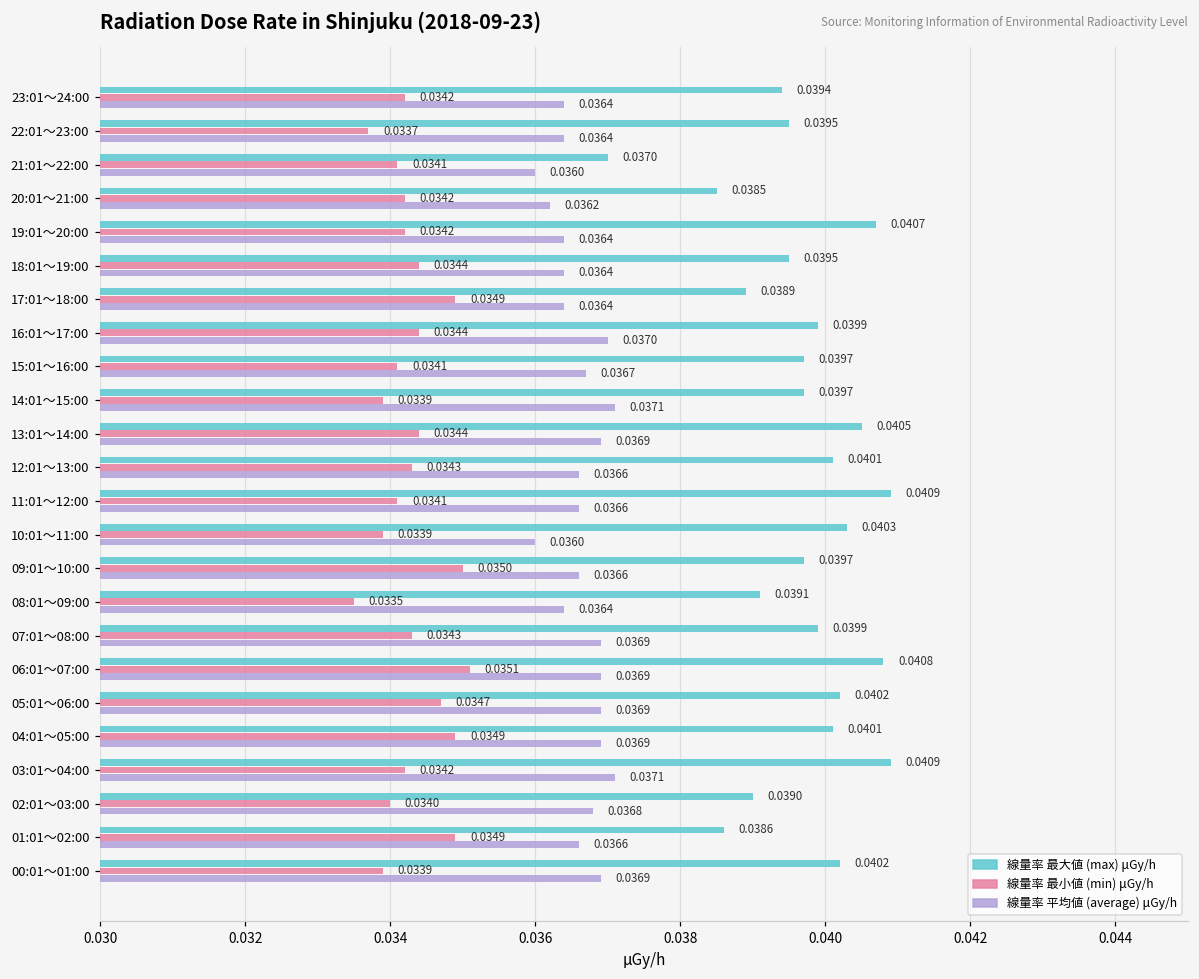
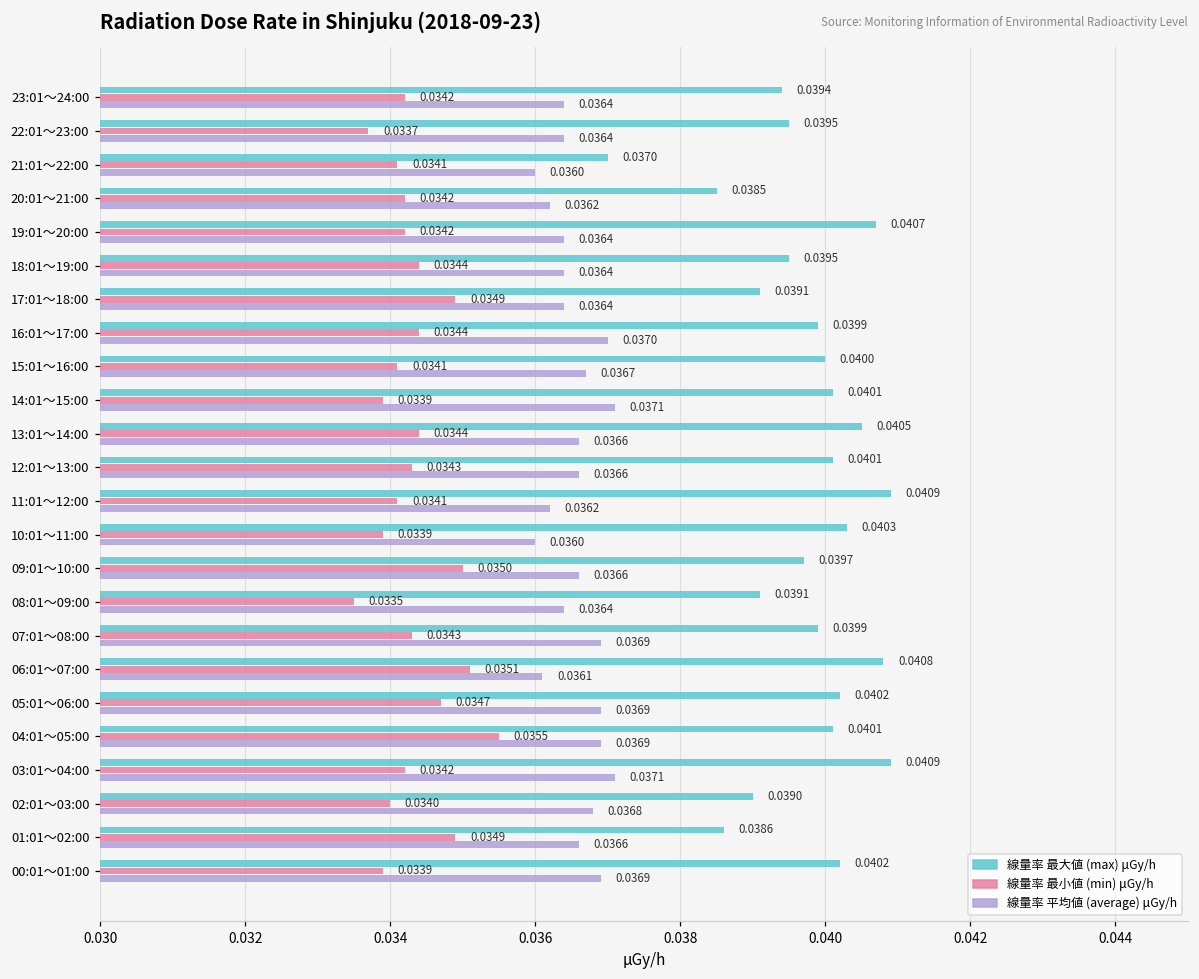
線量率 最大値 (max) μGy/h, 17:01～18:00: 0.0389 -> 0.0391
線量率 最大値 (max) μGy/h, 15:01～16:00: 0.0397 -> 0.0400
線量率 最大値 (max) μGy/h, 14:01～15:00: 0.0397 -> 0.0401
線量率 平均値 (average) μGy/h, 13:01～14:00: 0.0369 -> 0.0366
線量率 平均値 (average) μGy/h, 11:01～12:00: 0.0366 -> 0.0362
線量率 平均値 (average) μGy/h, 06:01～07:00: 0.0369 -> 0.0361
線量率 最小値 (min) μGy/h, 04:01～05:00: 0.0349 -> 0.0355
